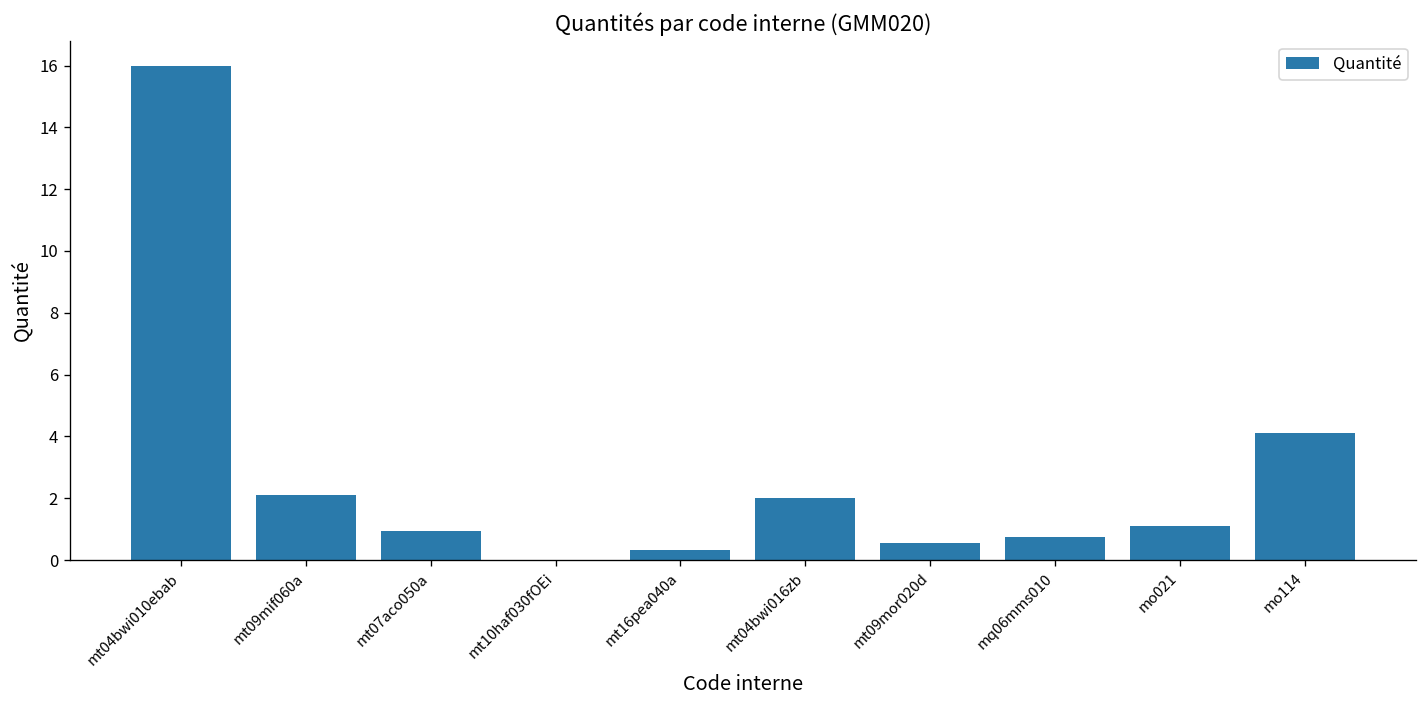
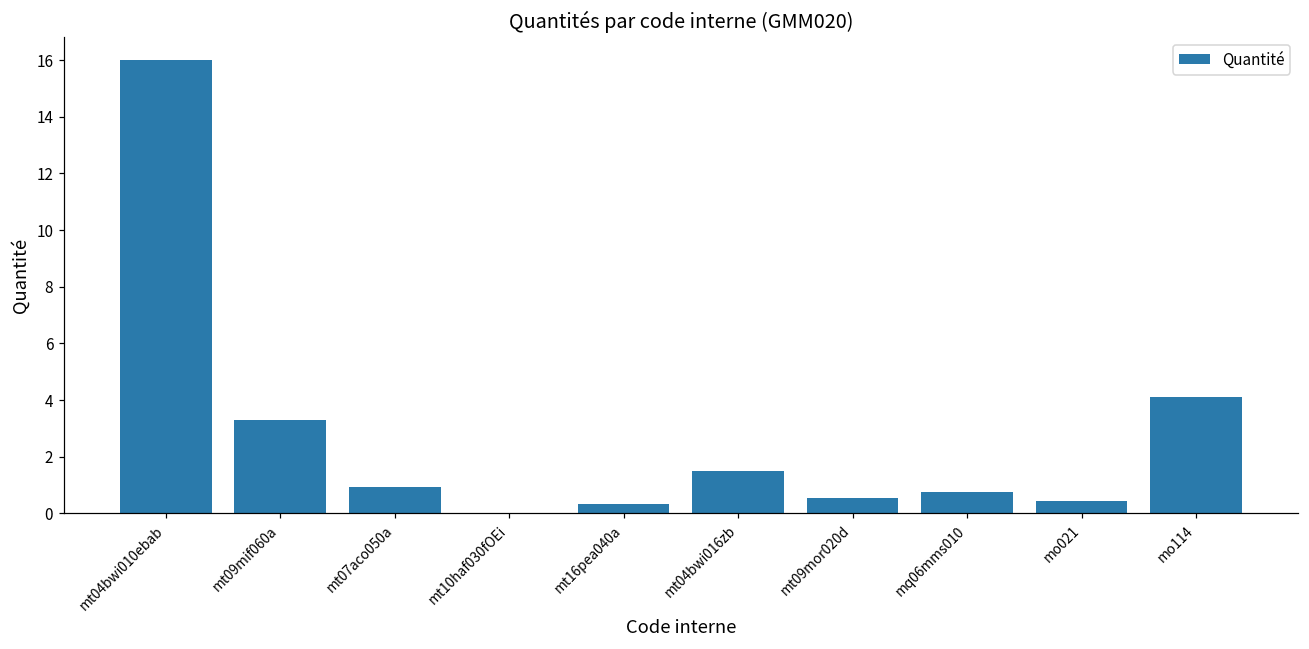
mt09mif060a: 2.1 -> 3.3
mt04bwi016zb: 2.0 -> 1.5
mo021: 1.1 -> 0.5
